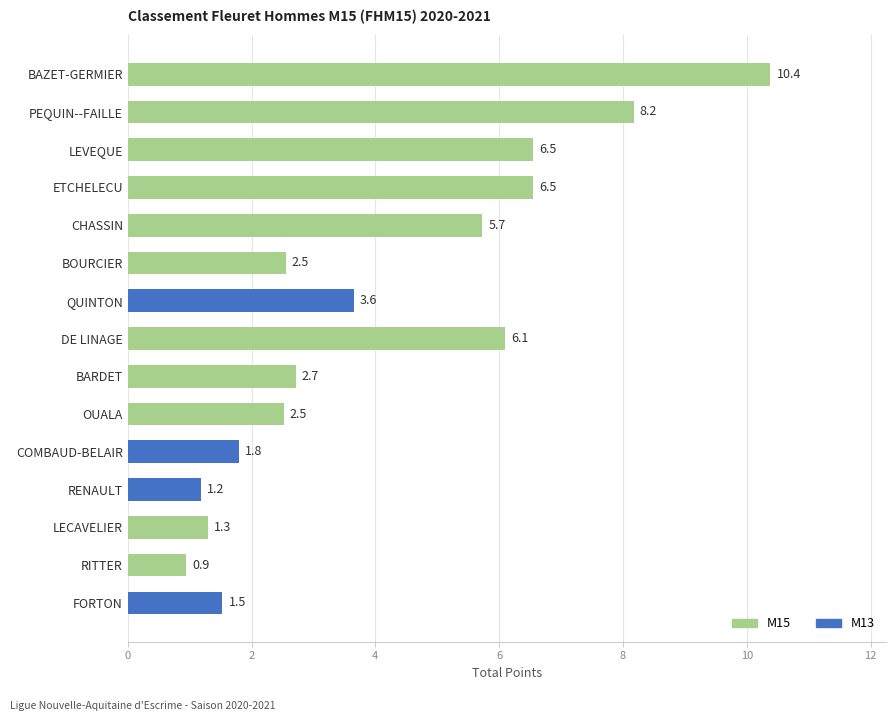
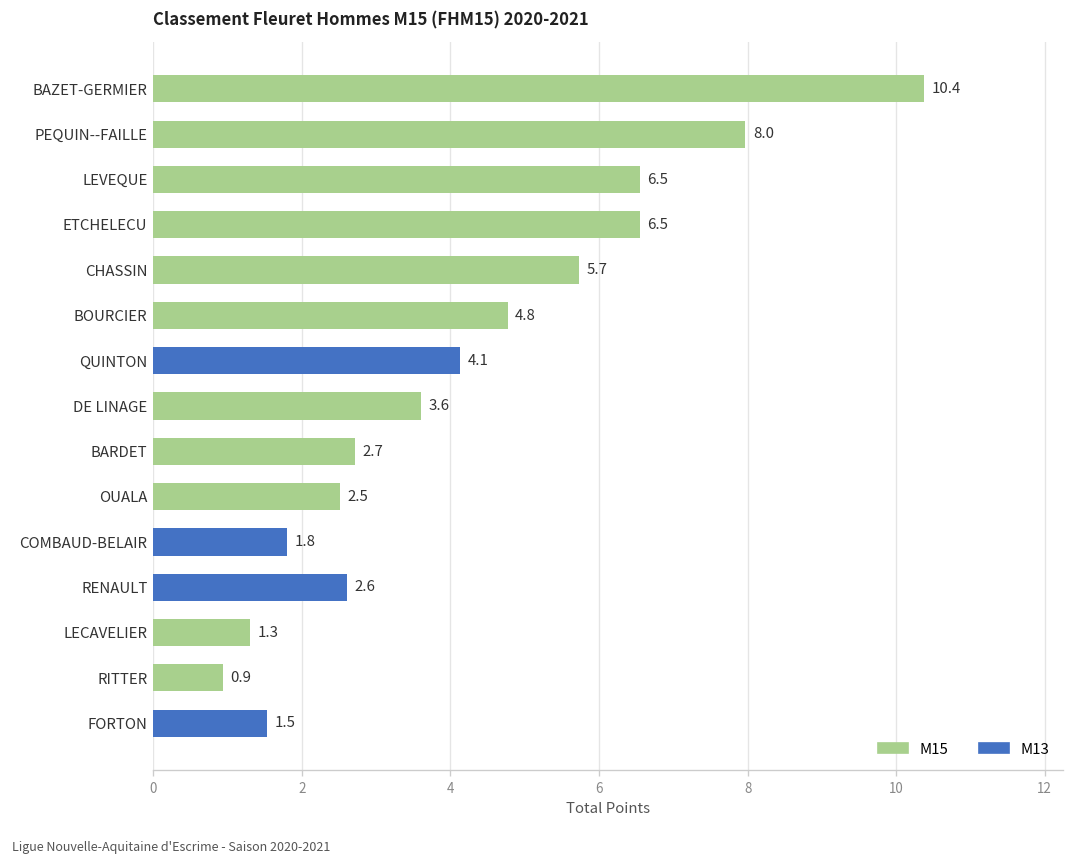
PEQUIN--FAILLE: 8.2 -> 8.0
BOURCIER: 2.5 -> 4.8
QUINTON: 3.6 -> 4.1
DE LINAGE: 6.1 -> 3.6
RENAULT: 1.2 -> 2.6
